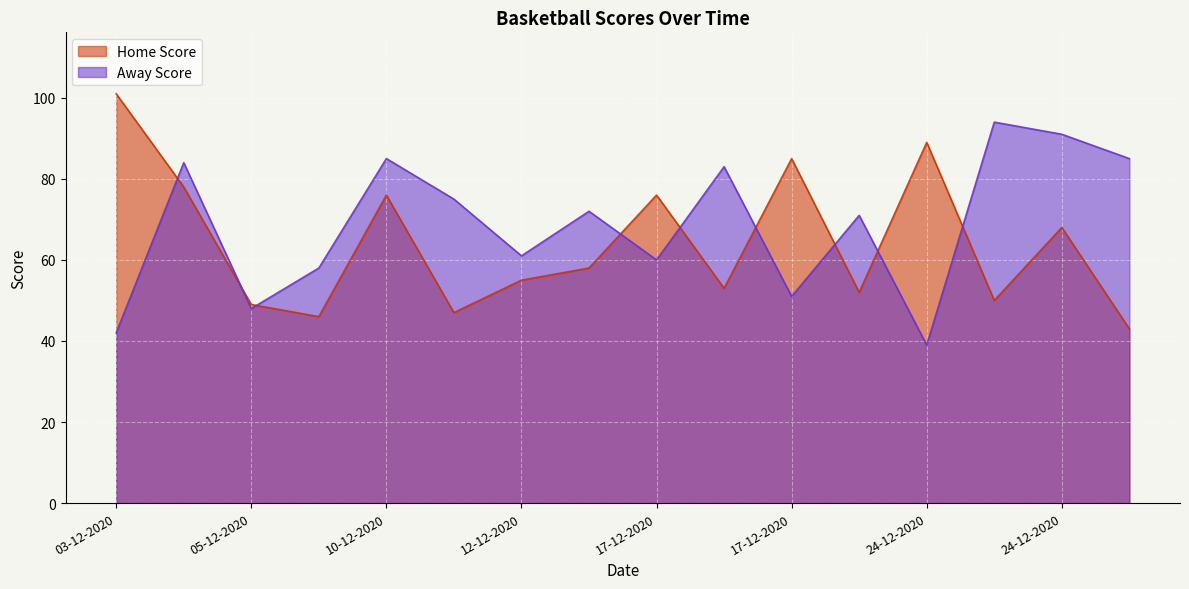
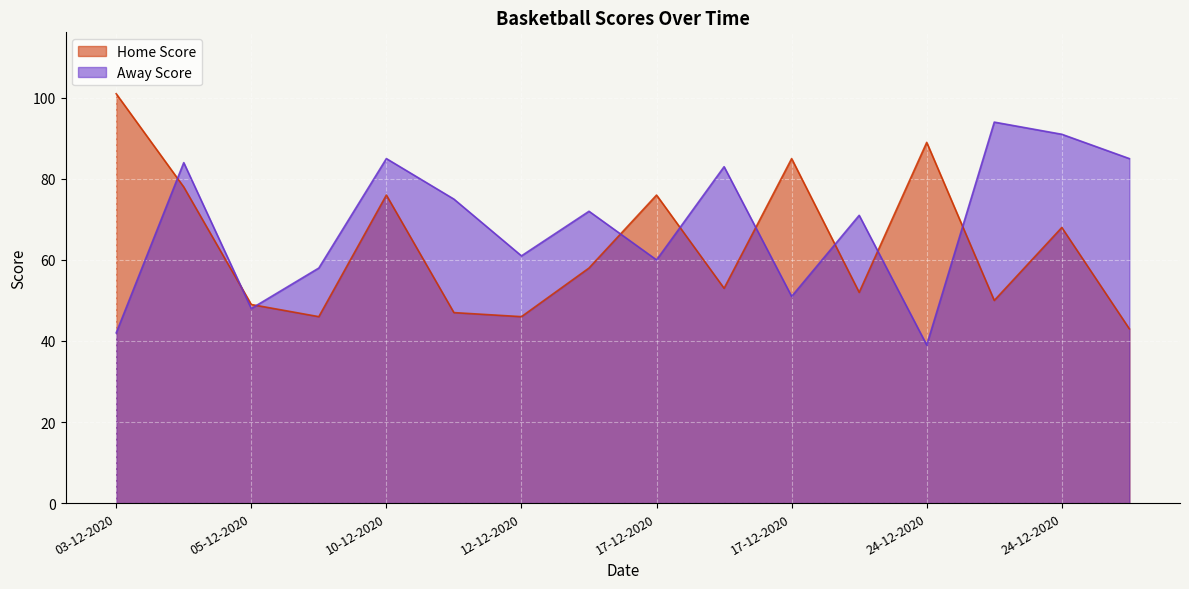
Home Score, 12-12-2020: 55 -> 46
